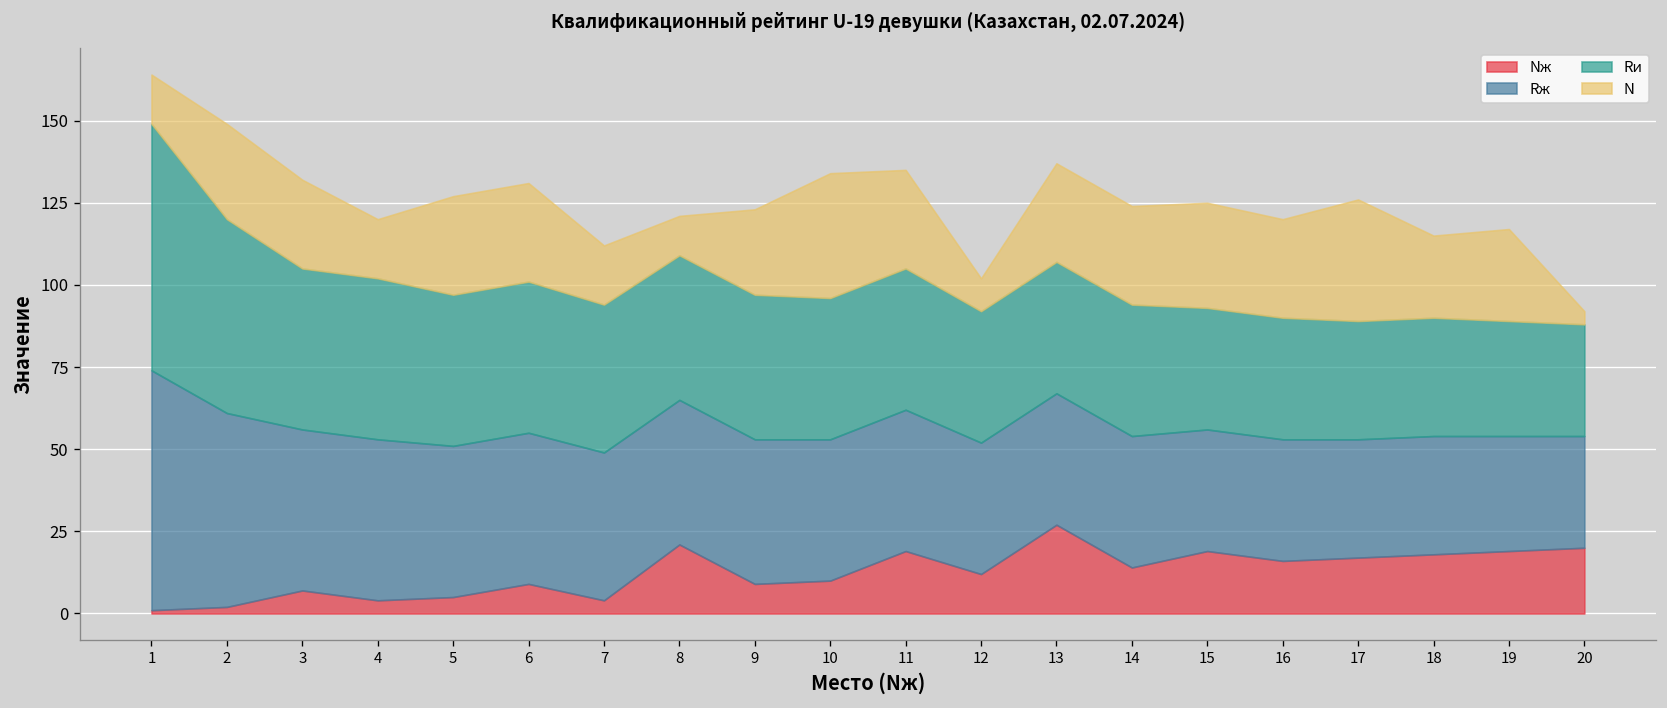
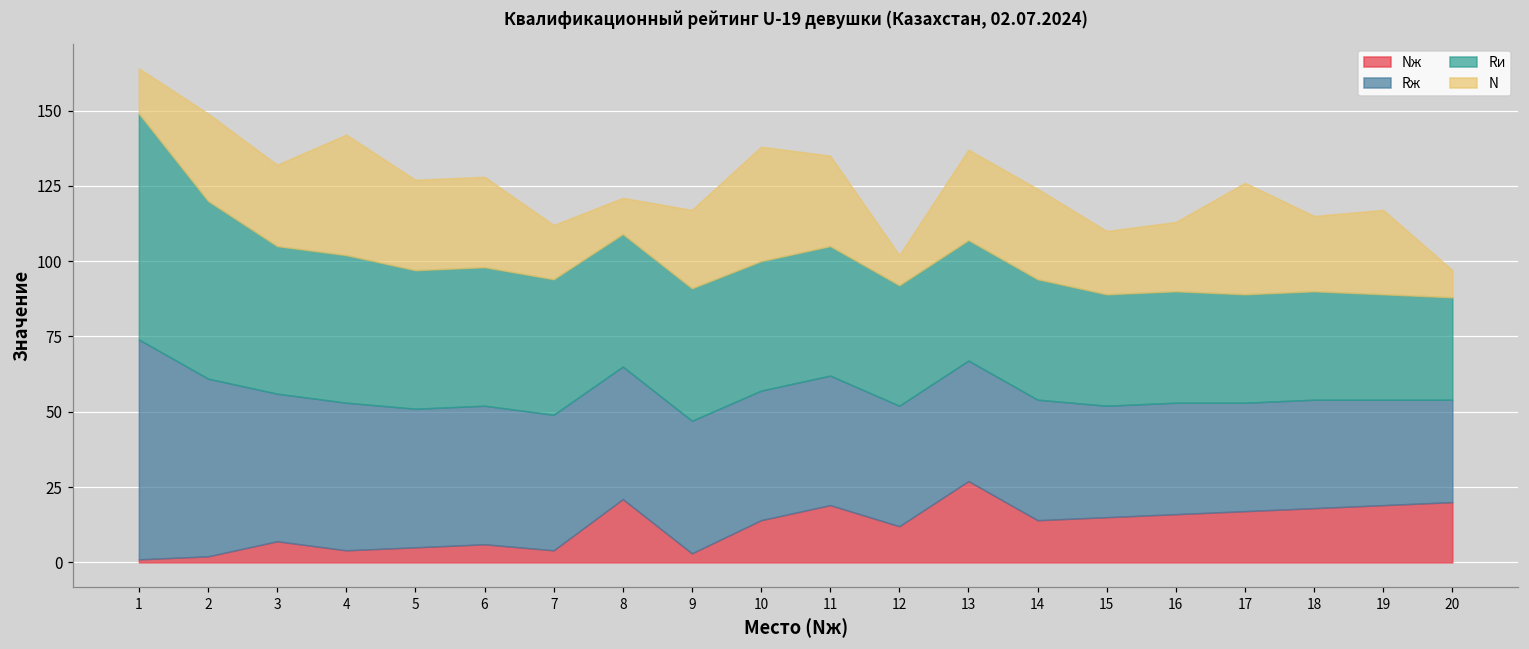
N, 4: 18 -> 40
Nж, 6: 9 -> 6
Nж, 9: 9 -> 3
Nж, 10: 10 -> 14
Nж, 15: 19 -> 15
N, 15: 32 -> 21
N, 16: 30 -> 23
N, 20: 4 -> 9
